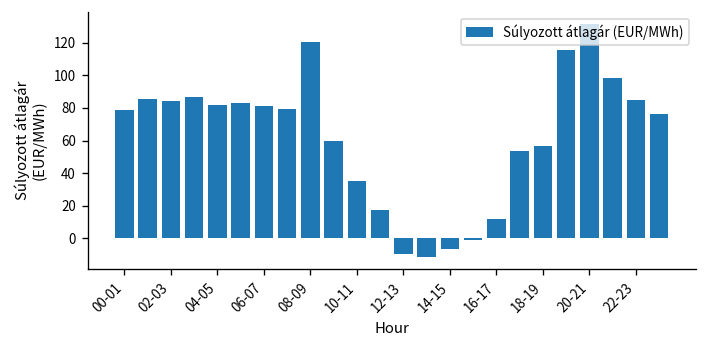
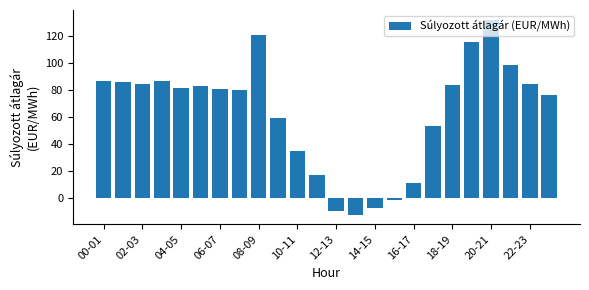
00-01: 79 -> 87
18-19: 57 -> 83
